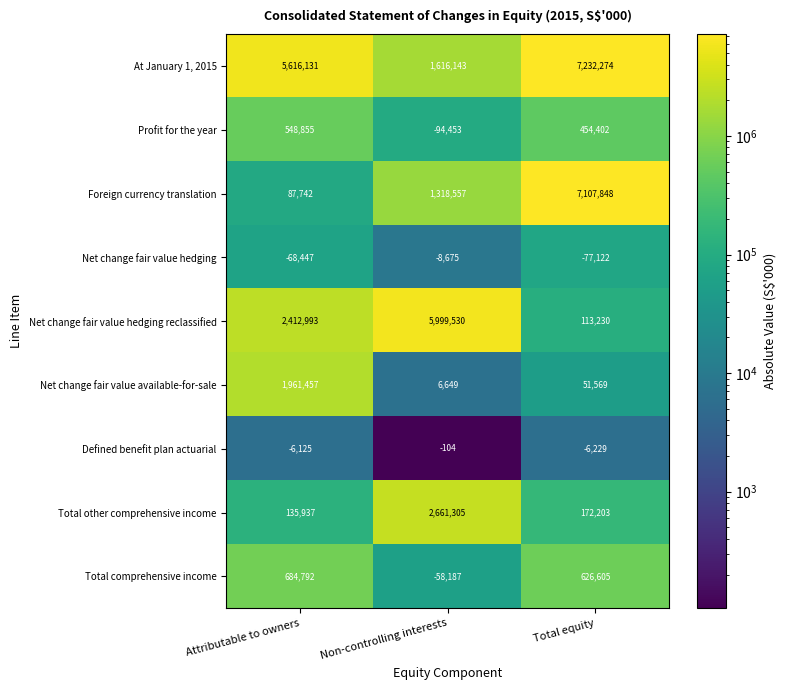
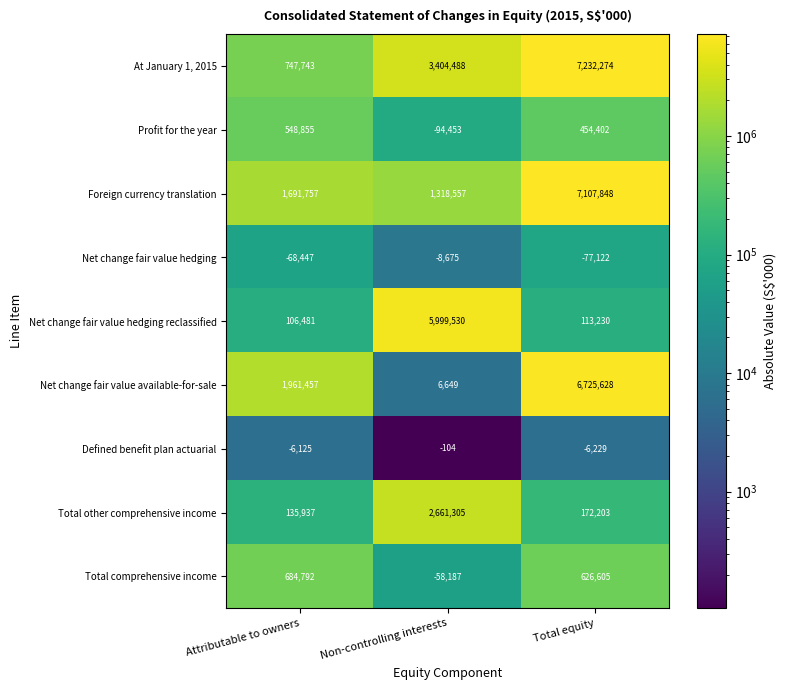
At January 1, 2015, Attributable to owners: 5,616,131 -> 747,743
At January 1, 2015, Non-controlling interests: 1,616,143 -> 3,404,488
Foreign currency translation, Attributable to owners: 87,742 -> 1,691,757
Net change fair value hedging reclassified, Attributable to owners: 2,412,993 -> 106,481
Net change fair value available-for-sale, Total equity: 51,569 -> 6,725,628
